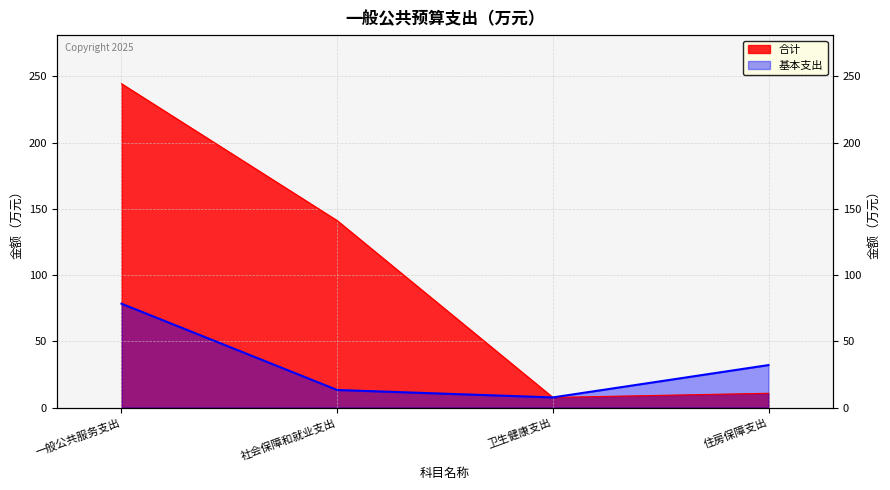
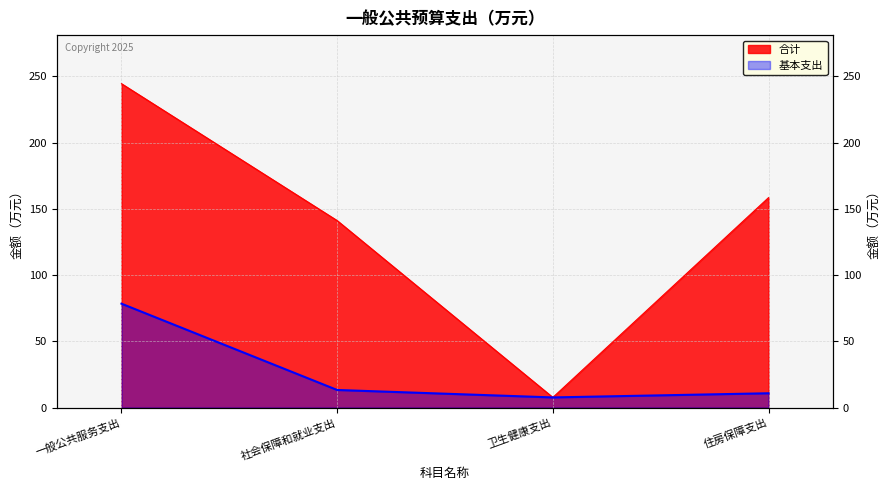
合计, 住房保障支出: 11 -> 158
基本支出, 住房保障支出: 32 -> 11
